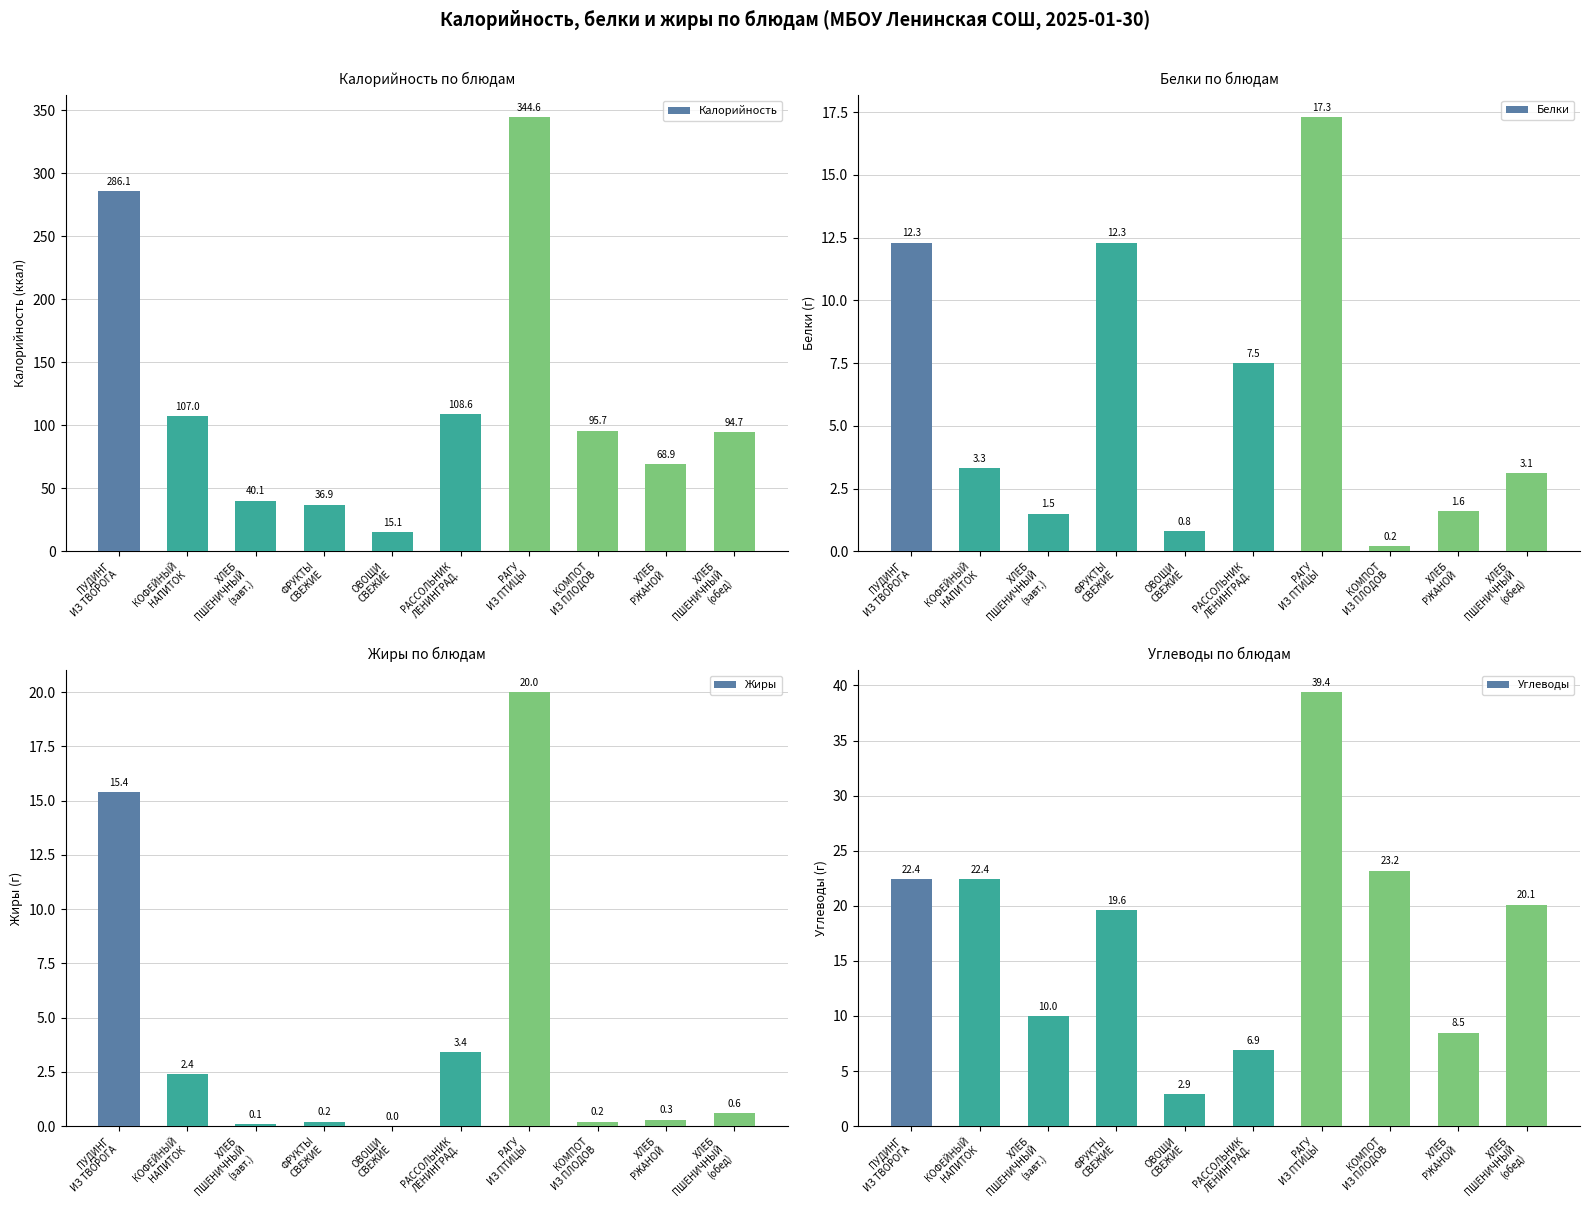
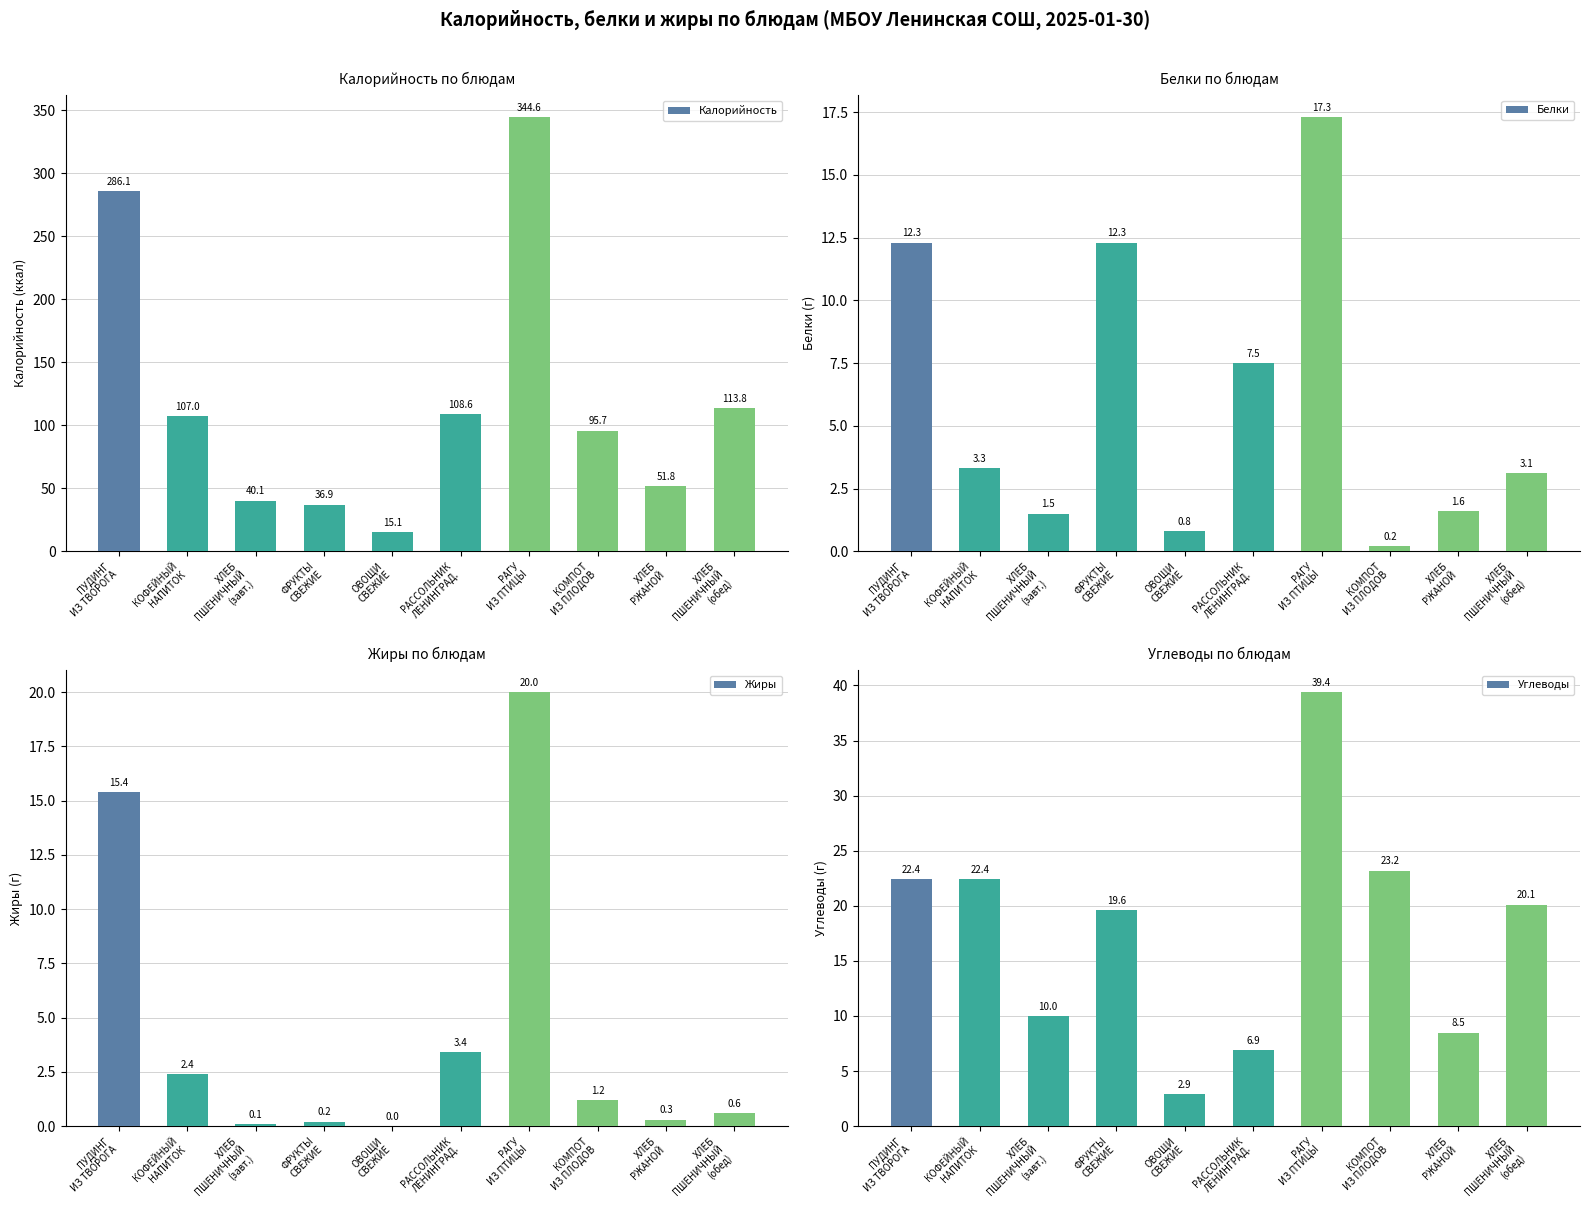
Калорийность по блюдам, ХЛЕБ РЖАНОЙ: 68.9 -> 51.8
Калорийность по блюдам, ХЛЕБ ПШЕНИЧНЫЙ (обед): 94.7 -> 113.8
Жиры по блюдам, КОМПОТ ИЗ ПЛОДОВ: 0.2 -> 1.2
